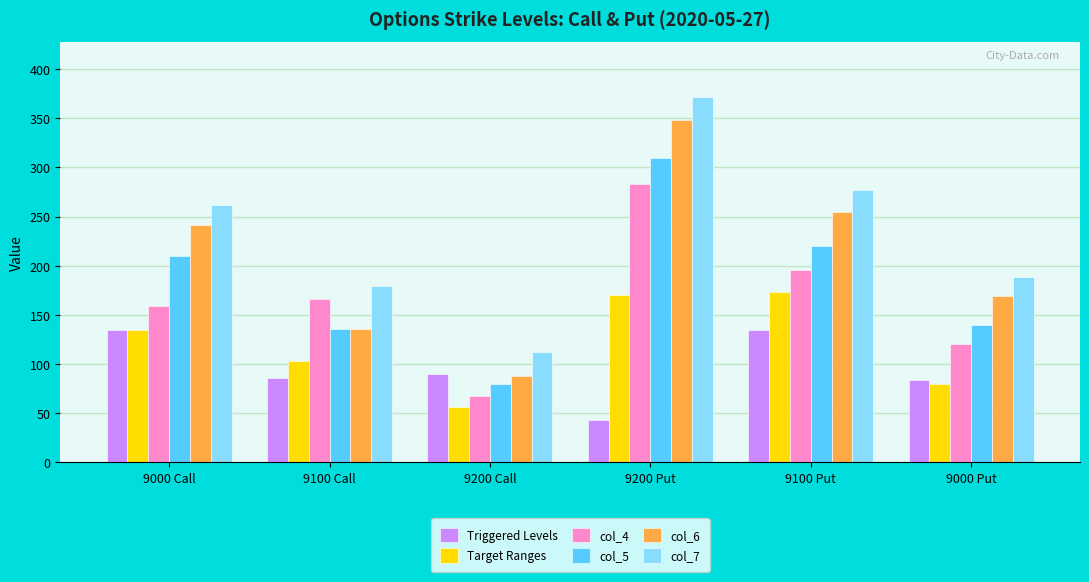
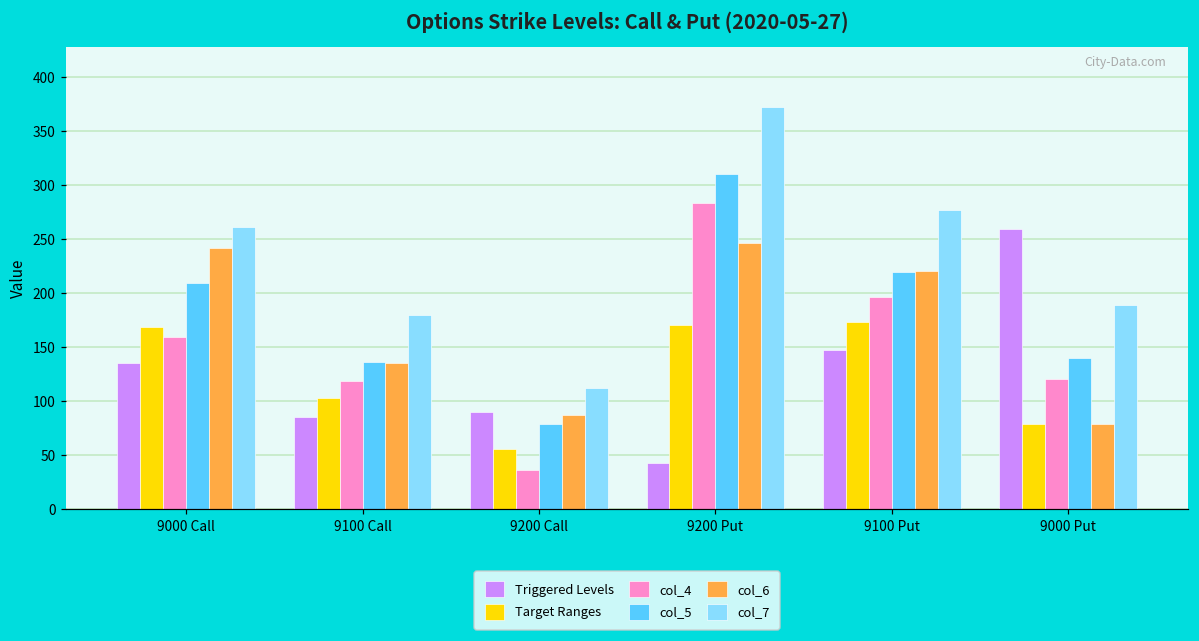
Target Ranges, 9000 Call: 130 -> 170
col_4, 9100 Call: 170 -> 120
col_4, 9200 Call: 70 -> 40
col_6, 9200 Put: 350 -> 250
Triggered Levels, 9100 Put: 130 -> 150
col_6, 9100 Put: 250 -> 220
Triggered Levels, 9000 Put: 80 -> 260
col_6, 9000 Put: 170 -> 80
